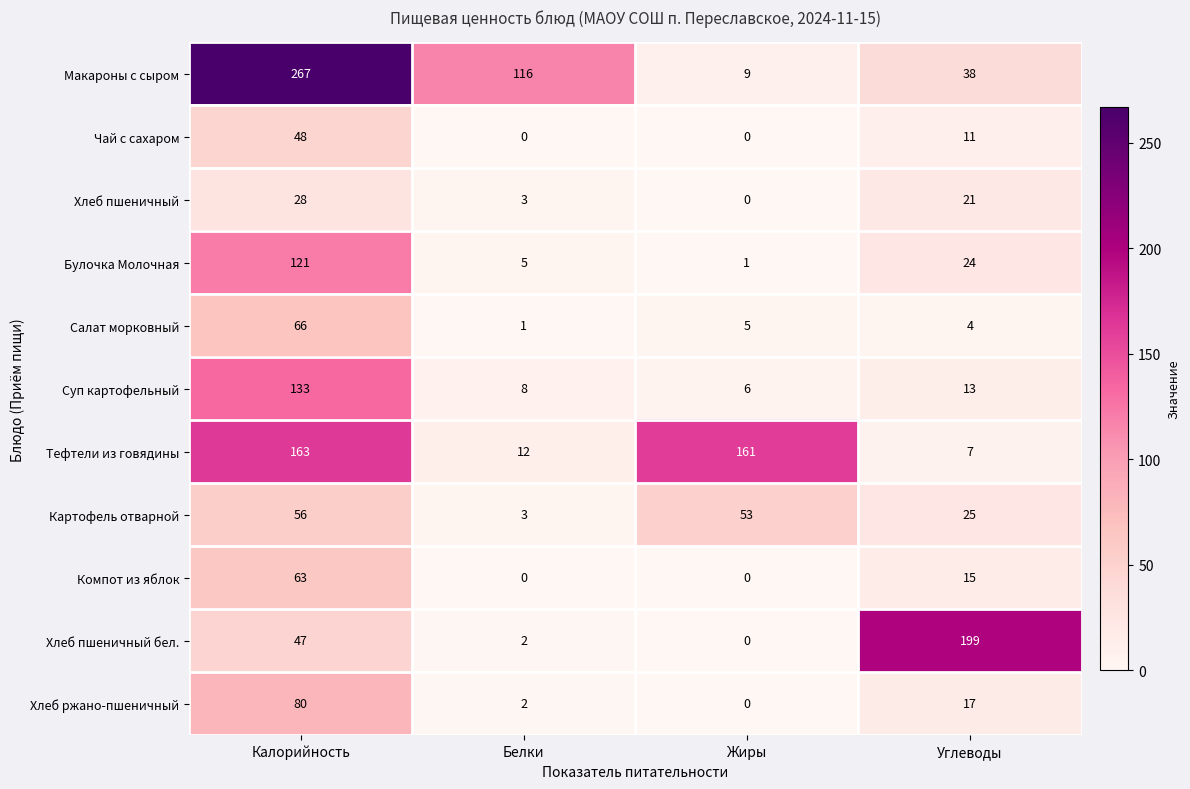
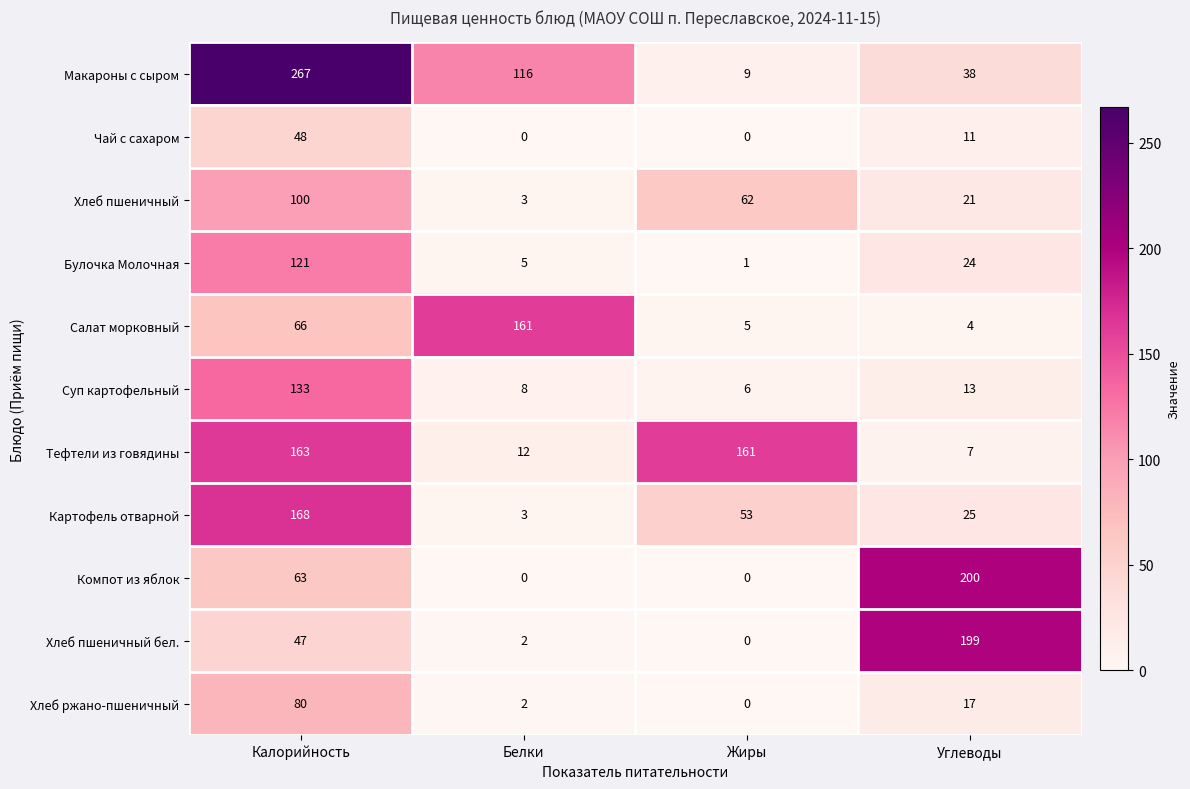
Хлеб пшеничный, Калорийность: 28 -> 100
Хлеб пшеничный, Жиры: 0 -> 62
Салат морковный, Белки: 1 -> 161
Картофель отварной, Калорийность: 56 -> 168
Компот из яблок, Углеводы: 15 -> 200
